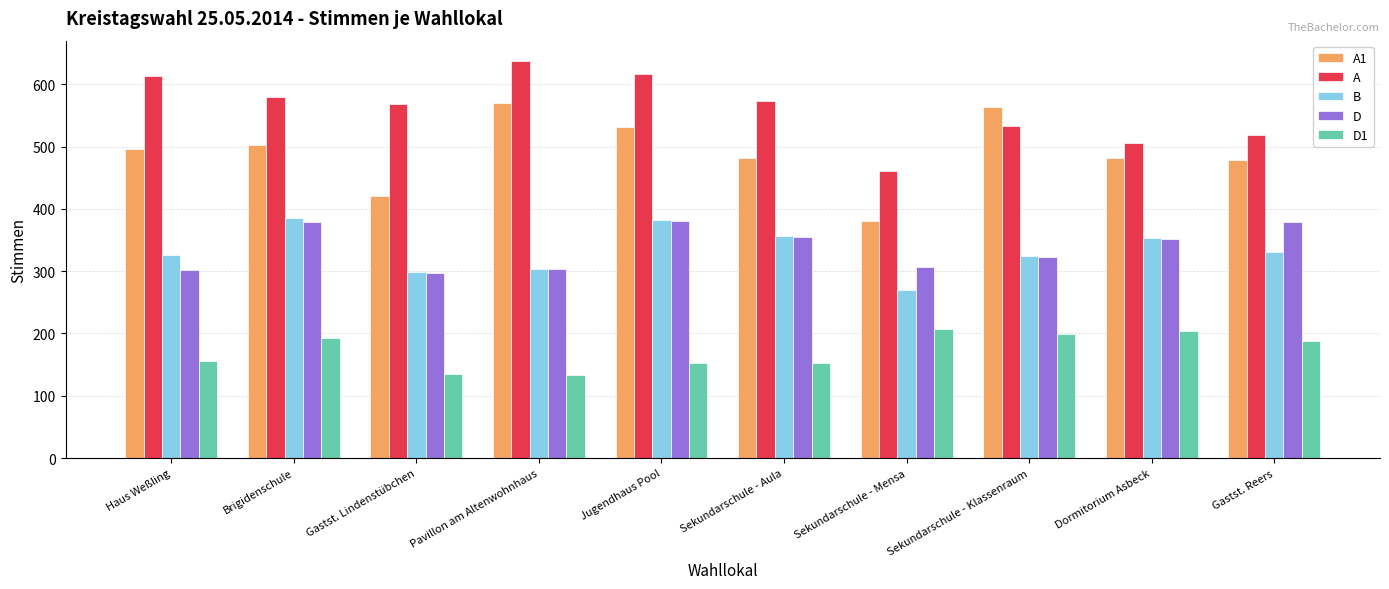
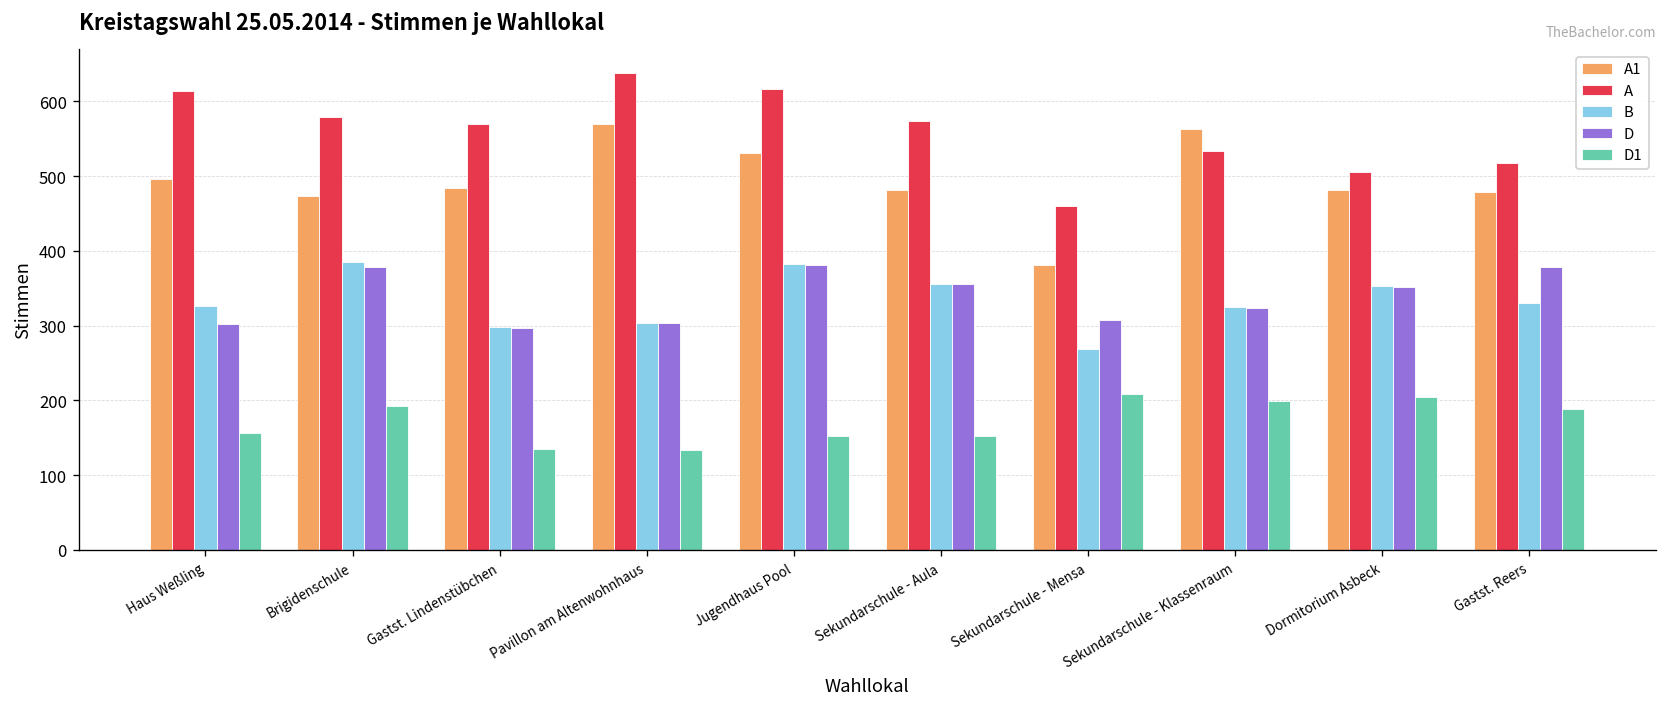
A1, Brigidenschule: 500 -> 470
A1, Gastst. Lindenstübchen: 420 -> 480
